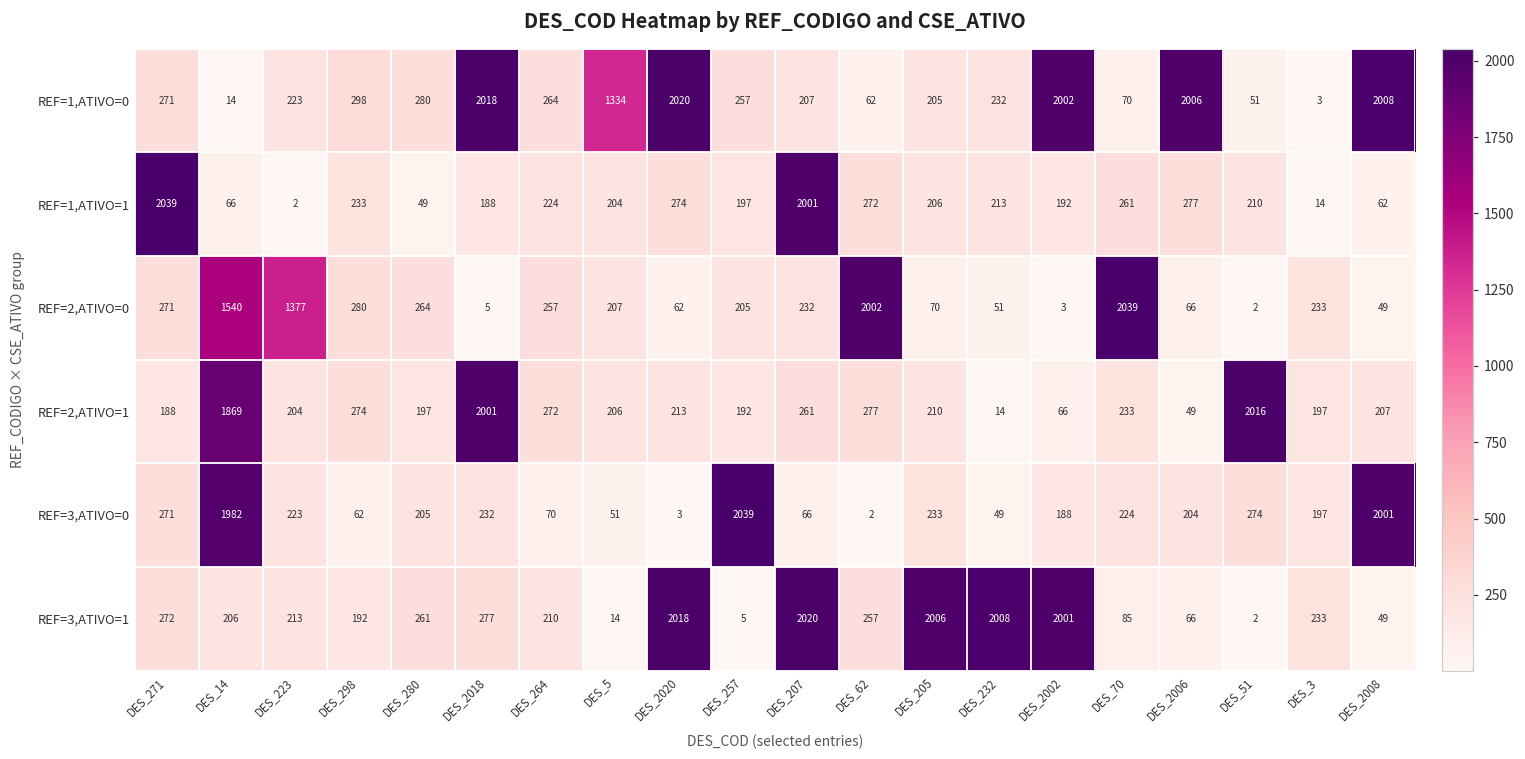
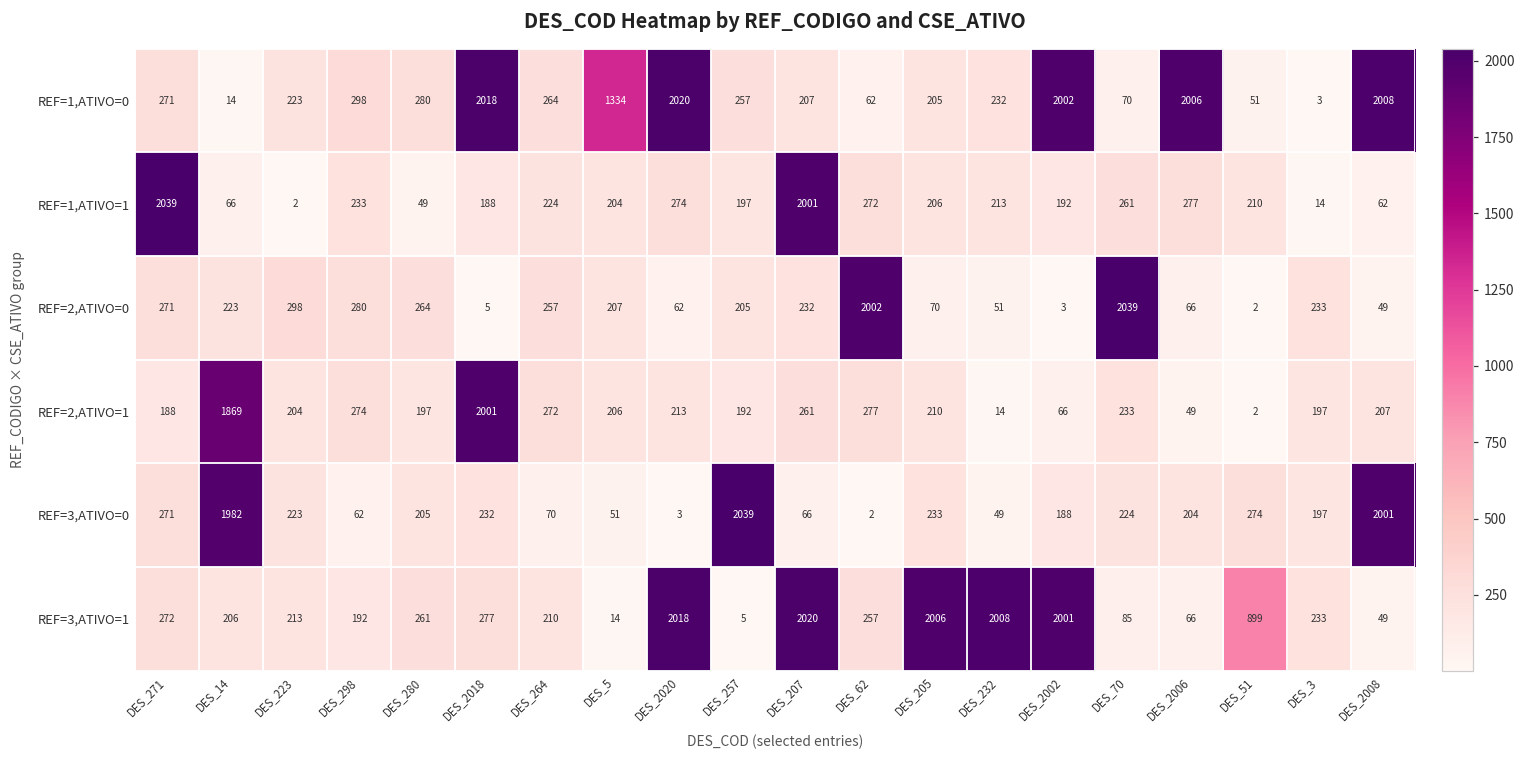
REF=2,ATIVO=0, DES_14: 1540 -> 223
REF=2,ATIVO=0, DES_223: 1377 -> 298
REF=2,ATIVO=1, DES_51: 2016 -> 2
REF=3,ATIVO=1, DES_51: 2 -> 899
